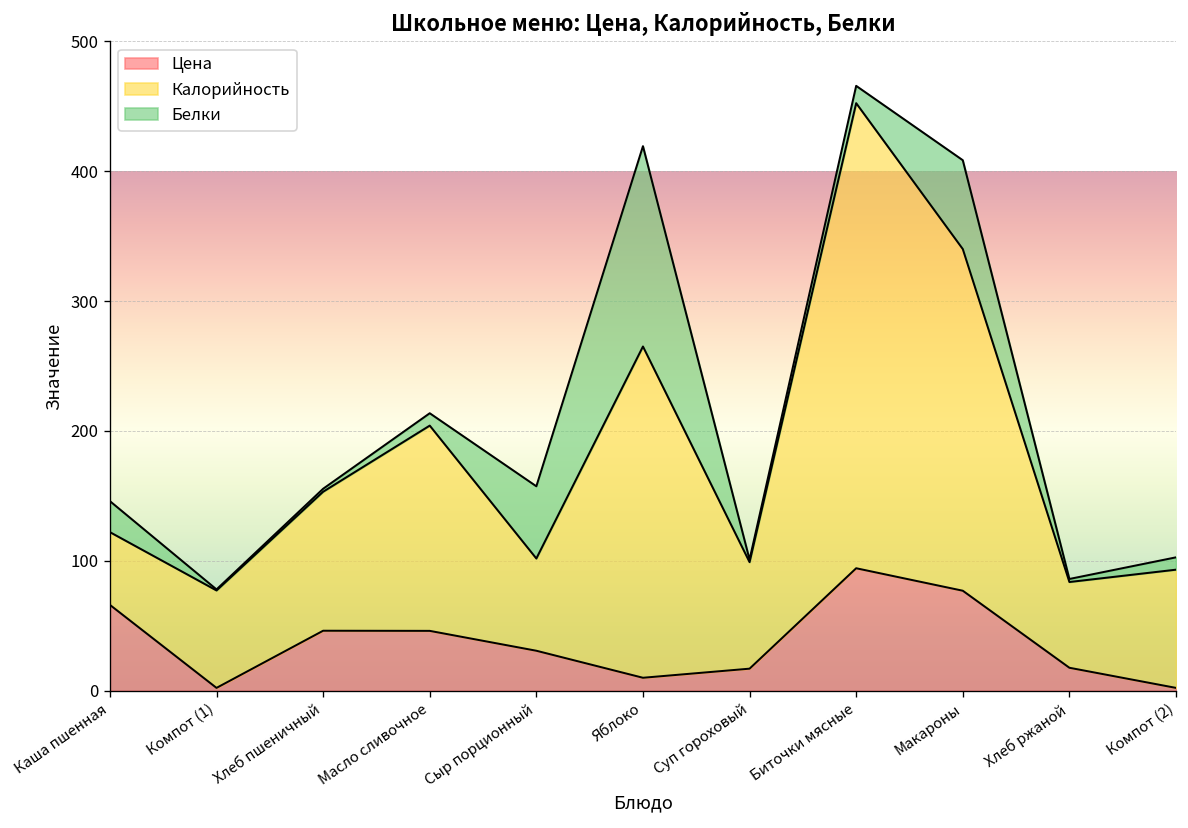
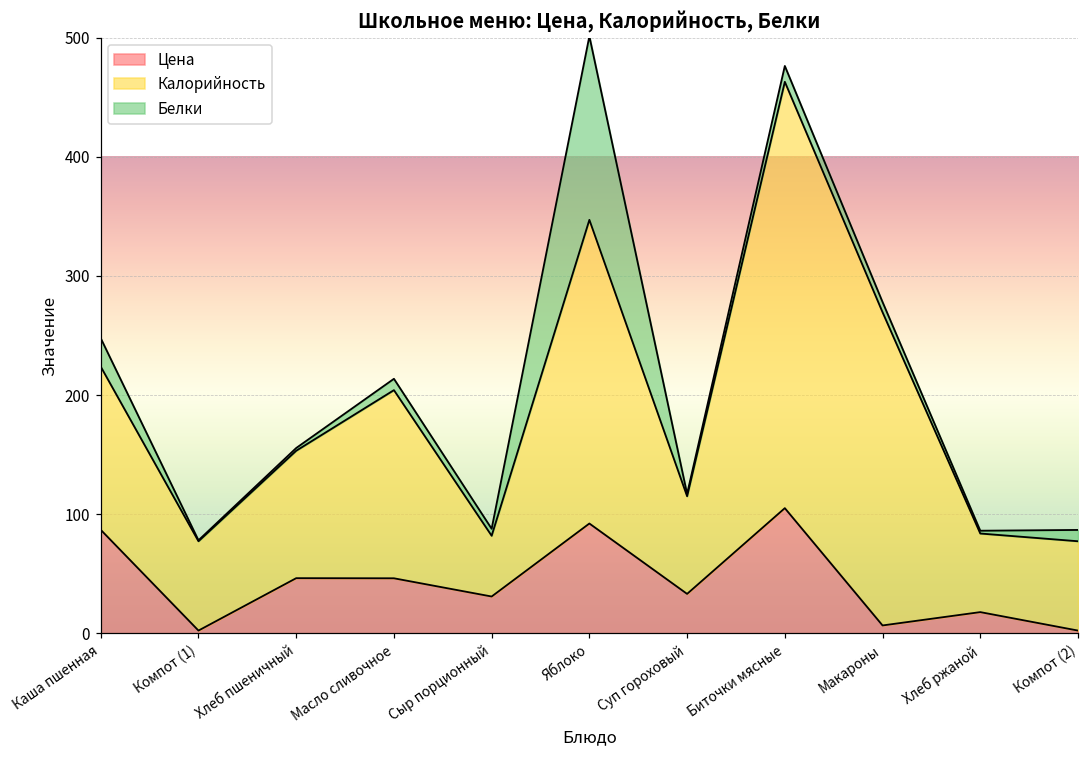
Цена, Каша пшенная: 66 -> 87
Калорийность, Каша пшенная: 56 -> 137
Калорийность, Сыр порционный: 71 -> 51
Белки, Сыр порционный: 56 -> 6
Цена, Яблоко: 10 -> 92
Цена, Суп гороховый: 17 -> 33
Цена, Биточки мясные: 94 -> 105
Цена, Макароны: 77 -> 7
Белки, Макароны: 68 -> 9
Калорийность, Компот (2): 91 -> 75
